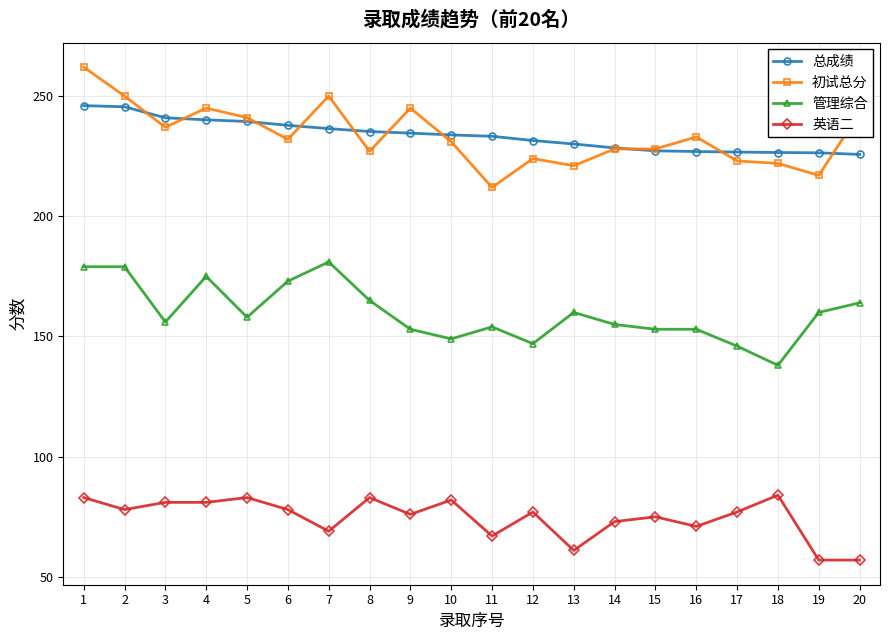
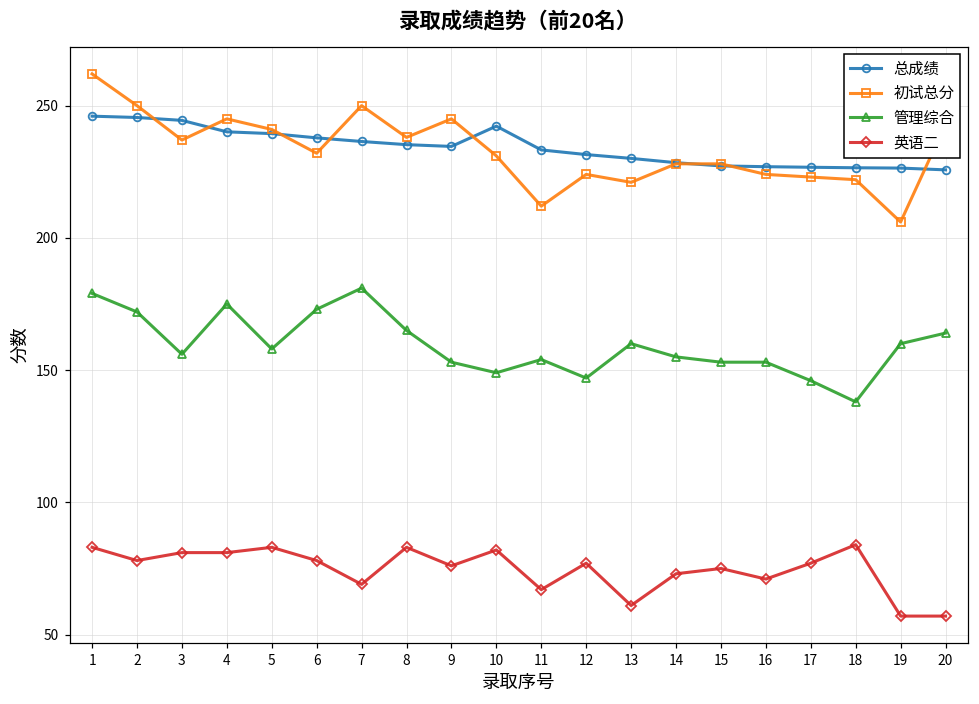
管理综合, 2: 179 -> 172
总成绩, 3: 241 -> 244
初试总分, 8: 227 -> 238
总成绩, 10: 234 -> 242
初试总分, 16: 233 -> 224
初试总分, 19: 217 -> 206
